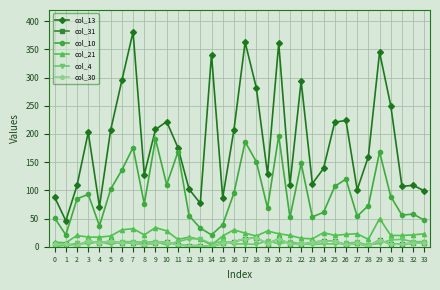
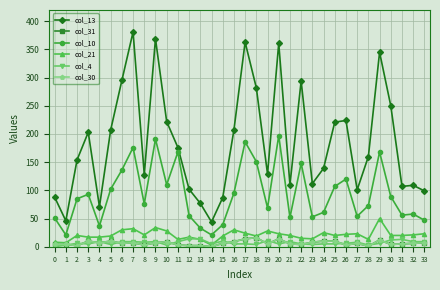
col_13, 2: 110 -> 150
col_13, 9: 210 -> 370
col_13, 14: 340 -> 40
